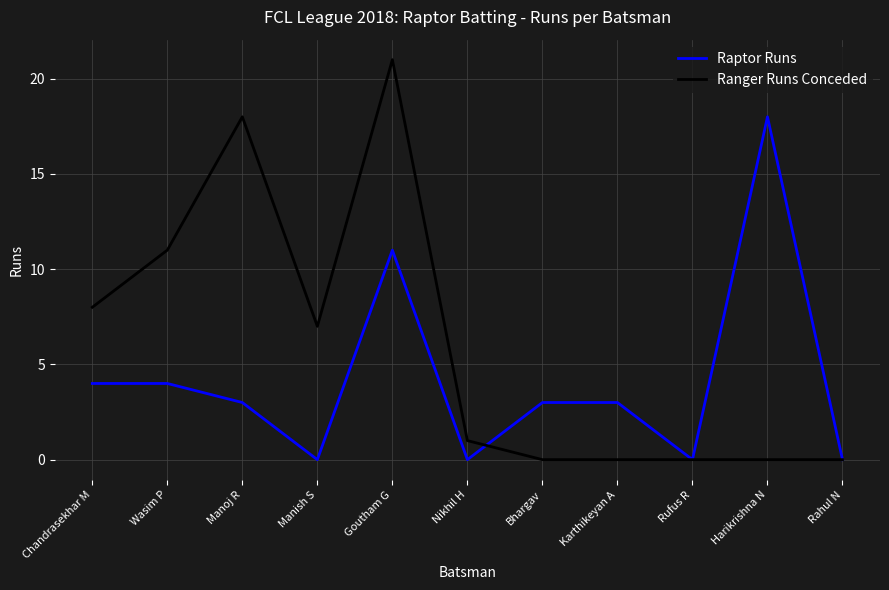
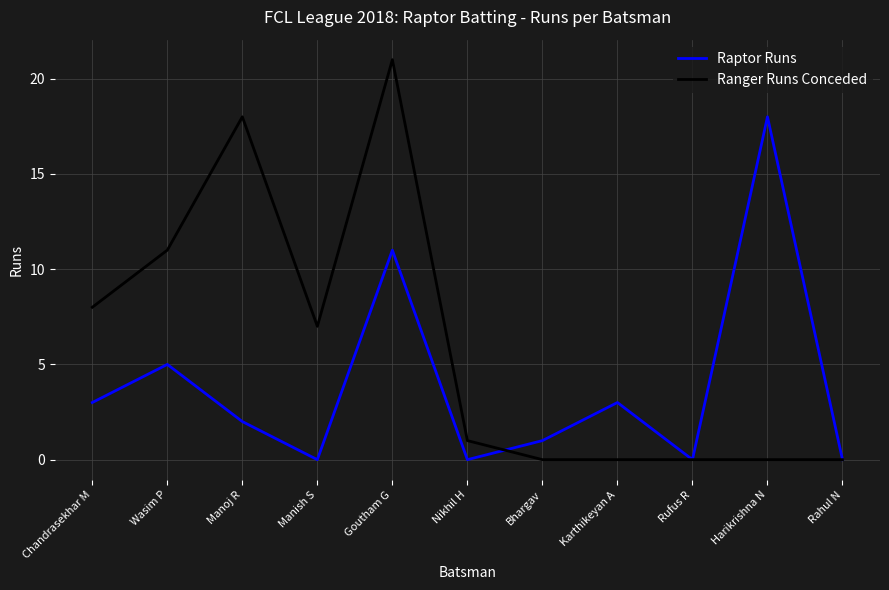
Raptor Runs, Chandrasekhar M: 4 -> 3
Raptor Runs, Wasim P: 4 -> 5
Raptor Runs, Manoj R: 3 -> 2
Raptor Runs, Bhargav: 3 -> 1
